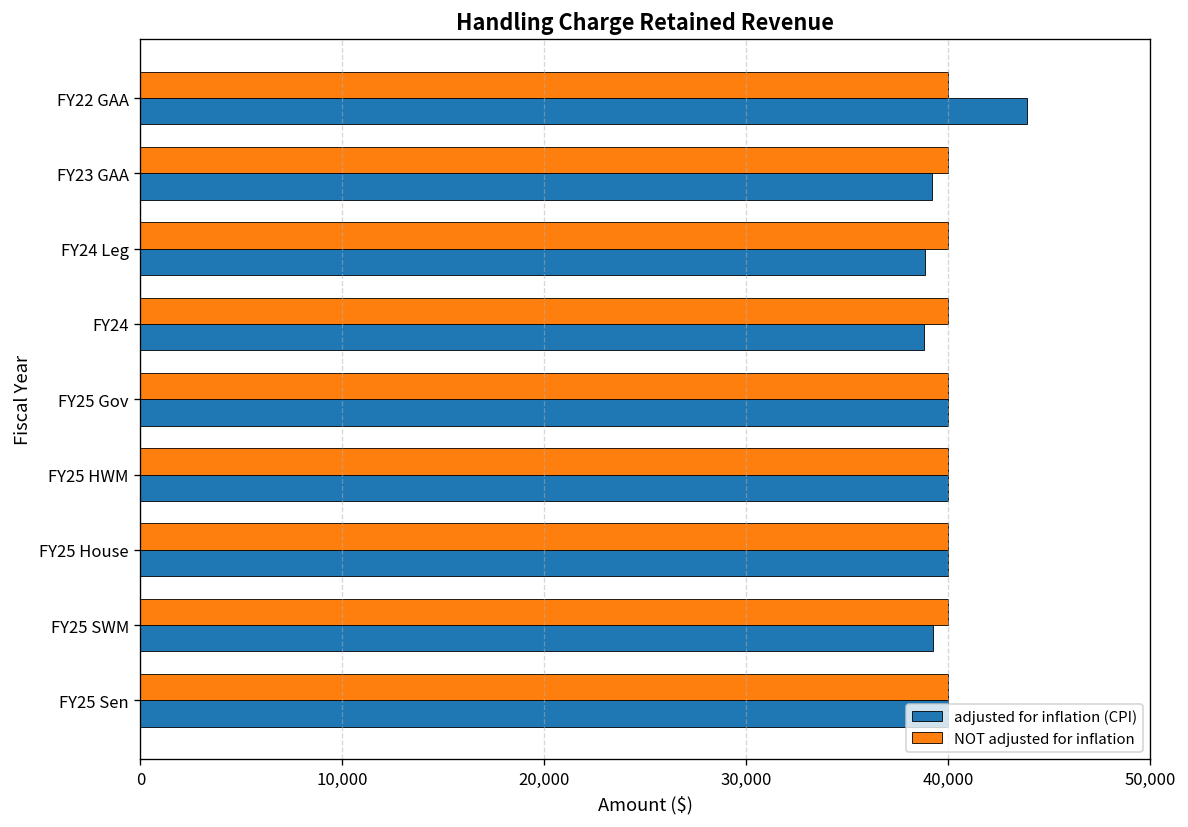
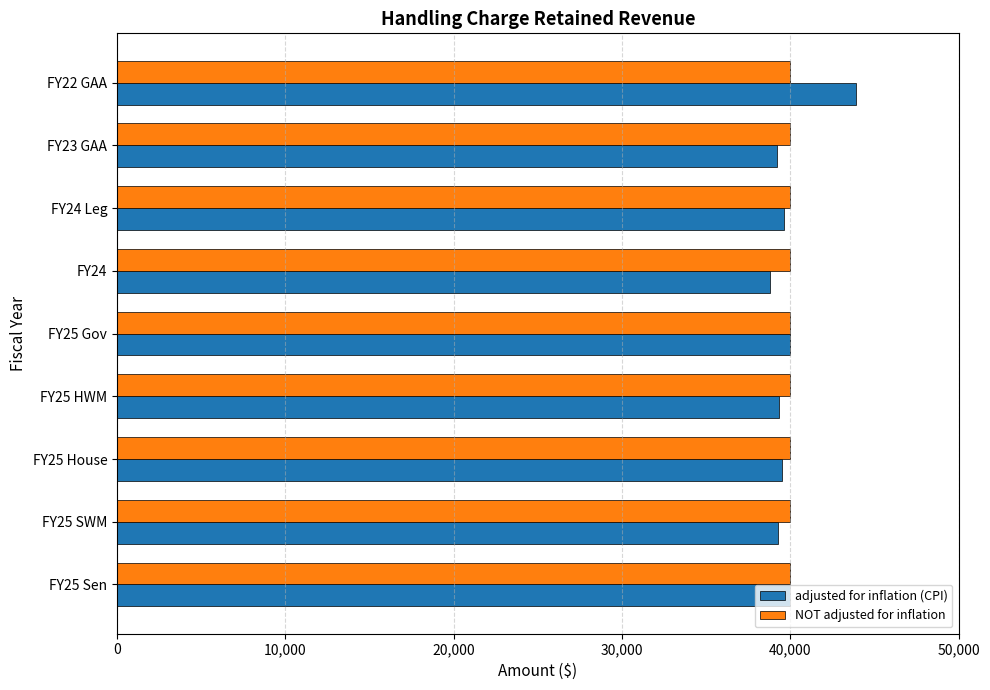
adjusted for inflation (CPI), FY24 Leg: 38,800 -> 39,600
adjusted for inflation (CPI), FY25 HWM: 40,000 -> 39,300
adjusted for inflation (CPI), FY25 House: 40,000 -> 39,500
